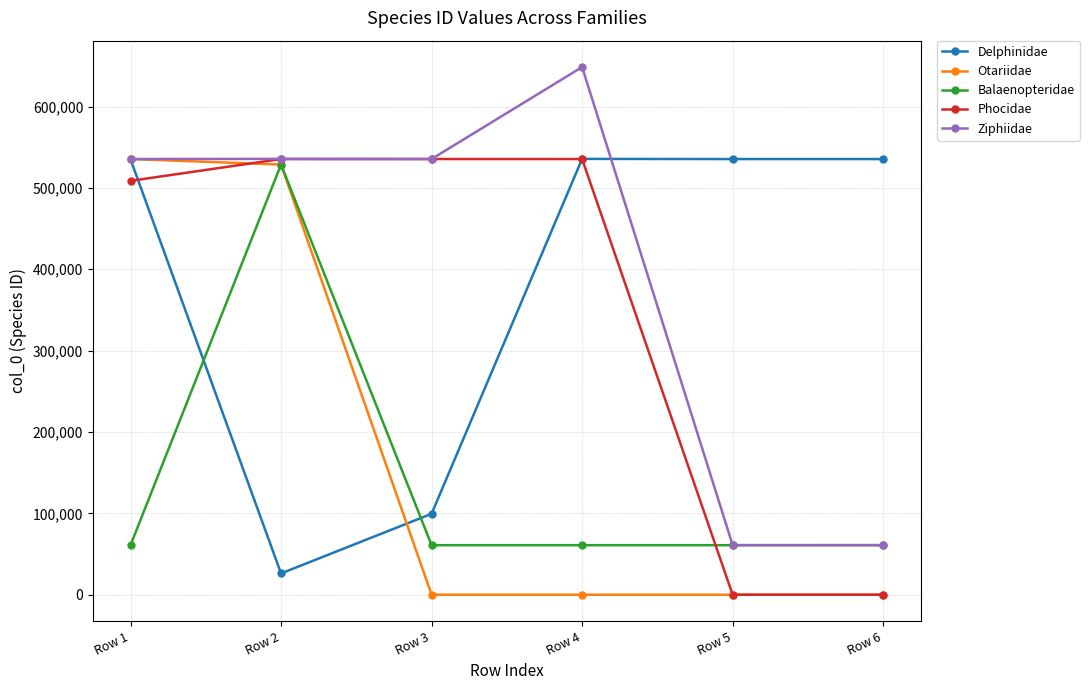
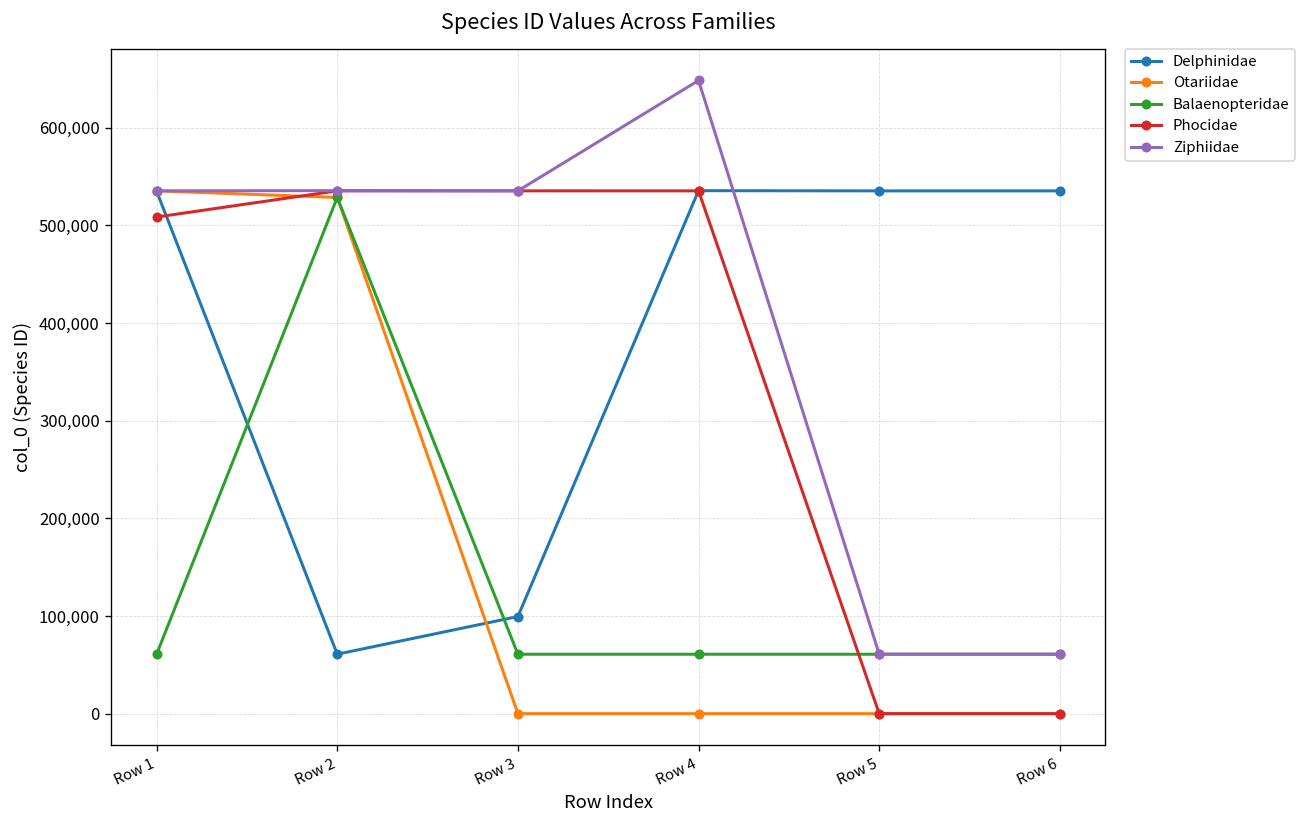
Delphinidae, Row 2: 30,000 -> 60,000
